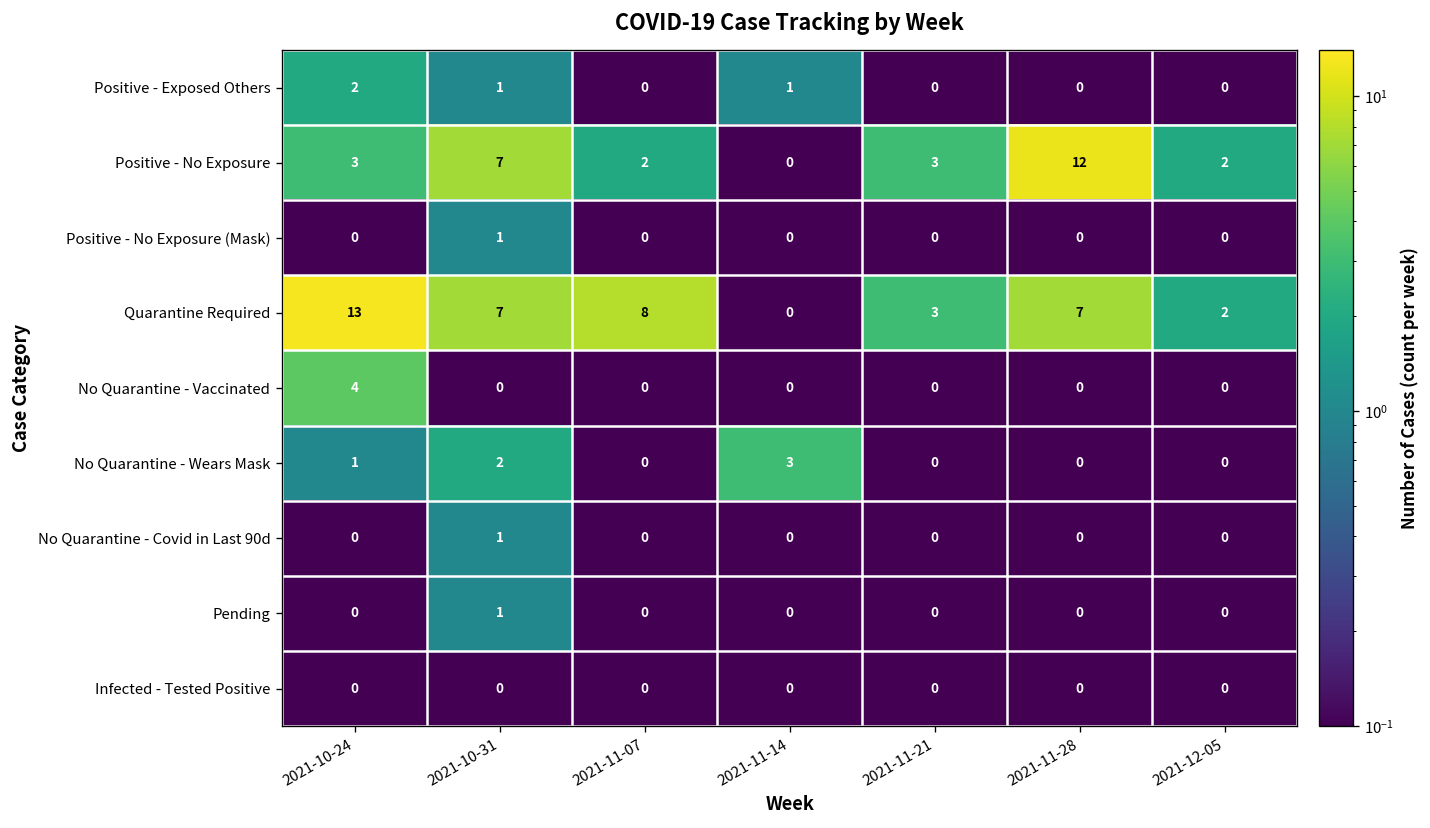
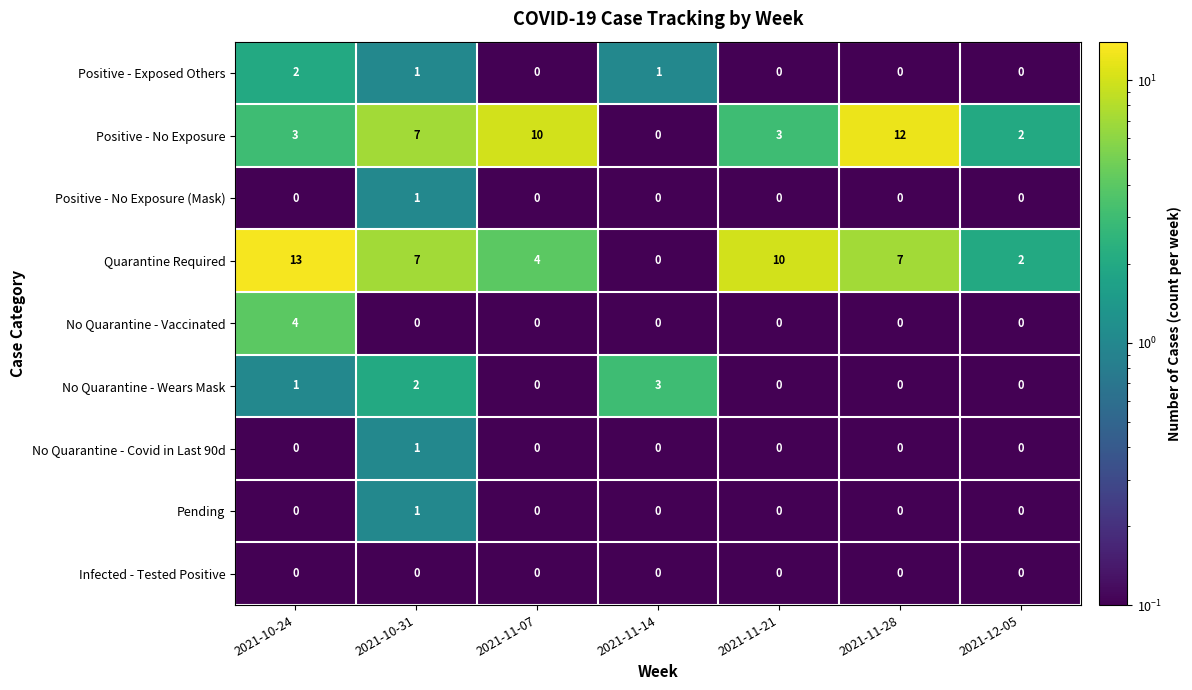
Positive - No Exposure, 2021-11-07: 2 -> 10
Quarantine Required, 2021-11-07: 8 -> 4
Quarantine Required, 2021-11-21: 3 -> 10
